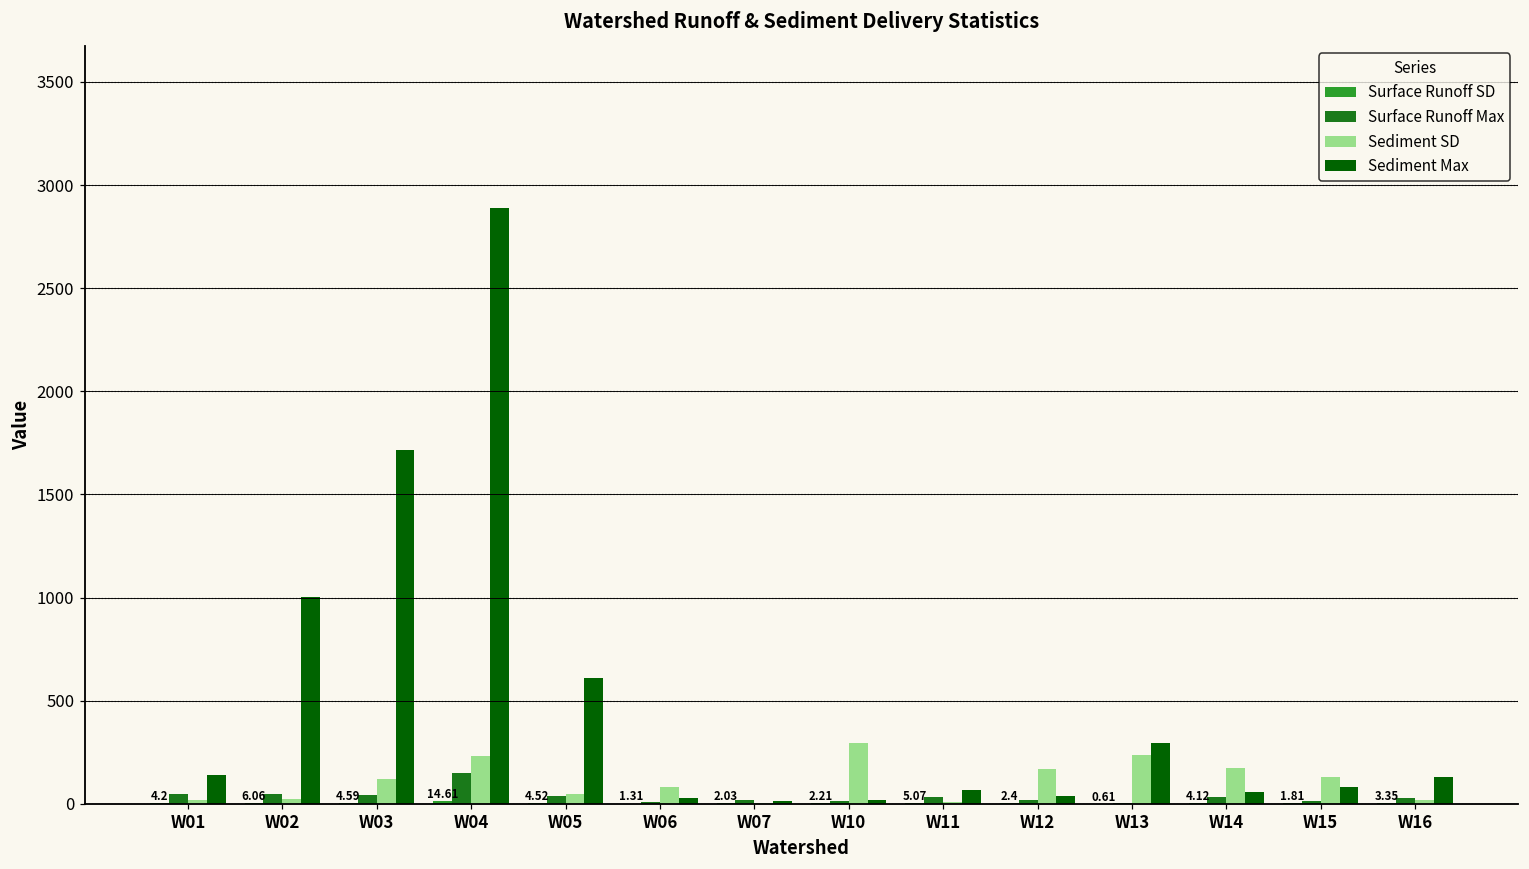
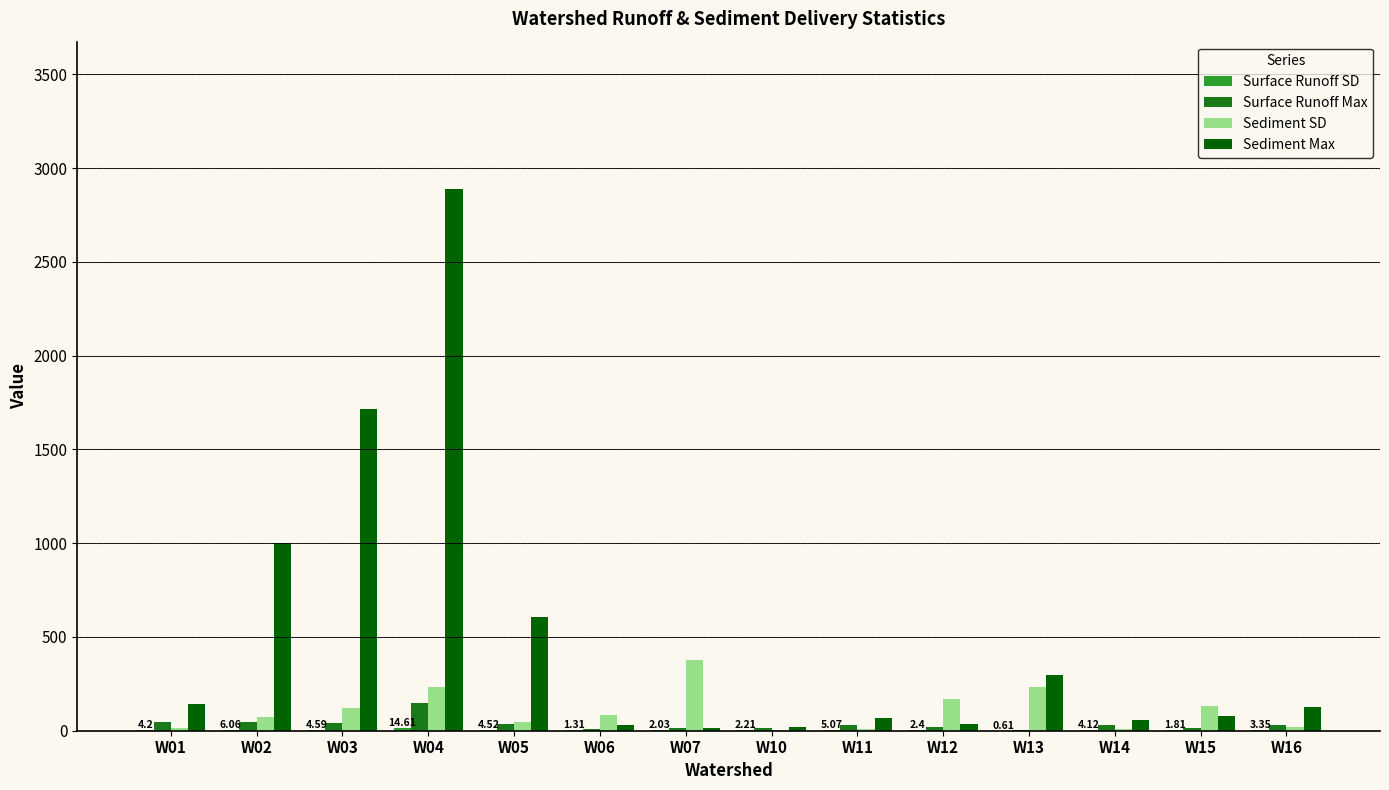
Sediment SD, W02: 30 -> 70
Sediment SD, W07: 0 -> 380
Sediment SD, W10: 300 -> 0
Sediment SD, W14: 180 -> 10
